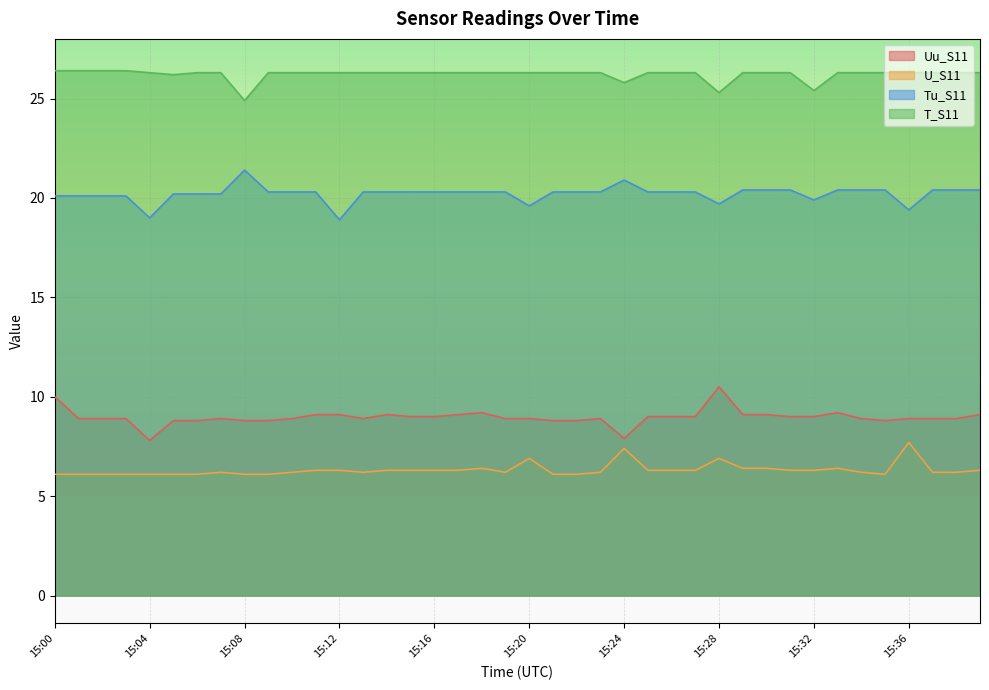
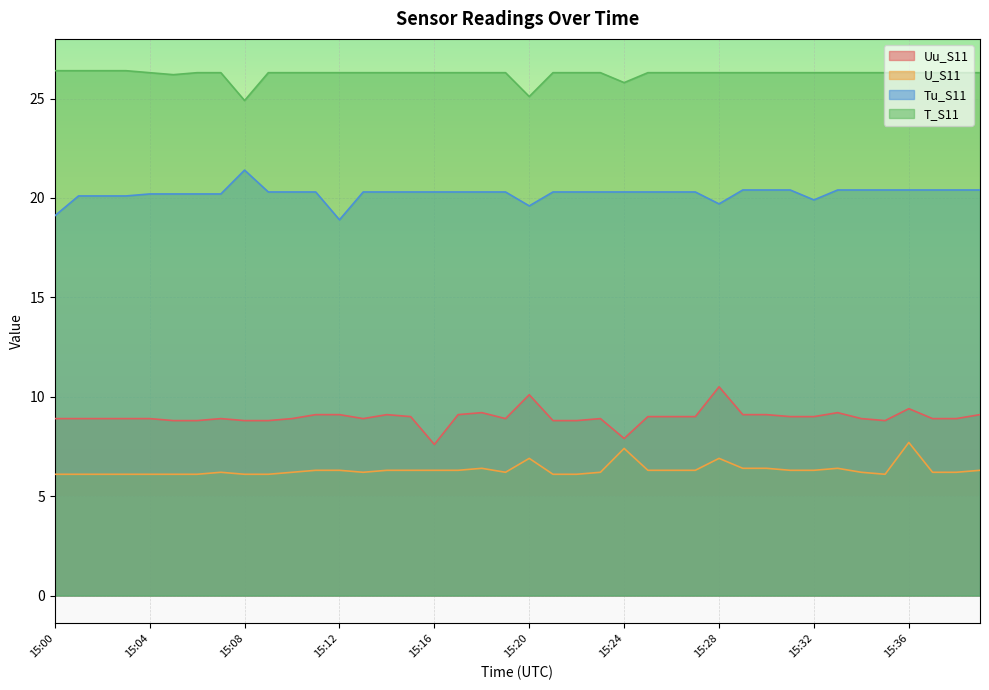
Uu_S11, 15:00: 10.0 -> 8.9
Tu_S11, 15:00: 20.1 -> 19.1
Uu_S11, 15:04: 7.8 -> 8.9
Tu_S11, 15:04: 19.0 -> 20.2
Uu_S11, 15:16: 9.0 -> 7.6
Uu_S11, 15:20: 8.9 -> 10.1
T_S11, 15:20: 26.3 -> 25.1
Tu_S11, 15:24: 20.9 -> 20.3
T_S11, 15:28: 25.3 -> 26.3
T_S11, 15:32: 25.4 -> 26.3
Uu_S11, 15:36: 8.9 -> 9.4
Tu_S11, 15:36: 19.4 -> 20.4
